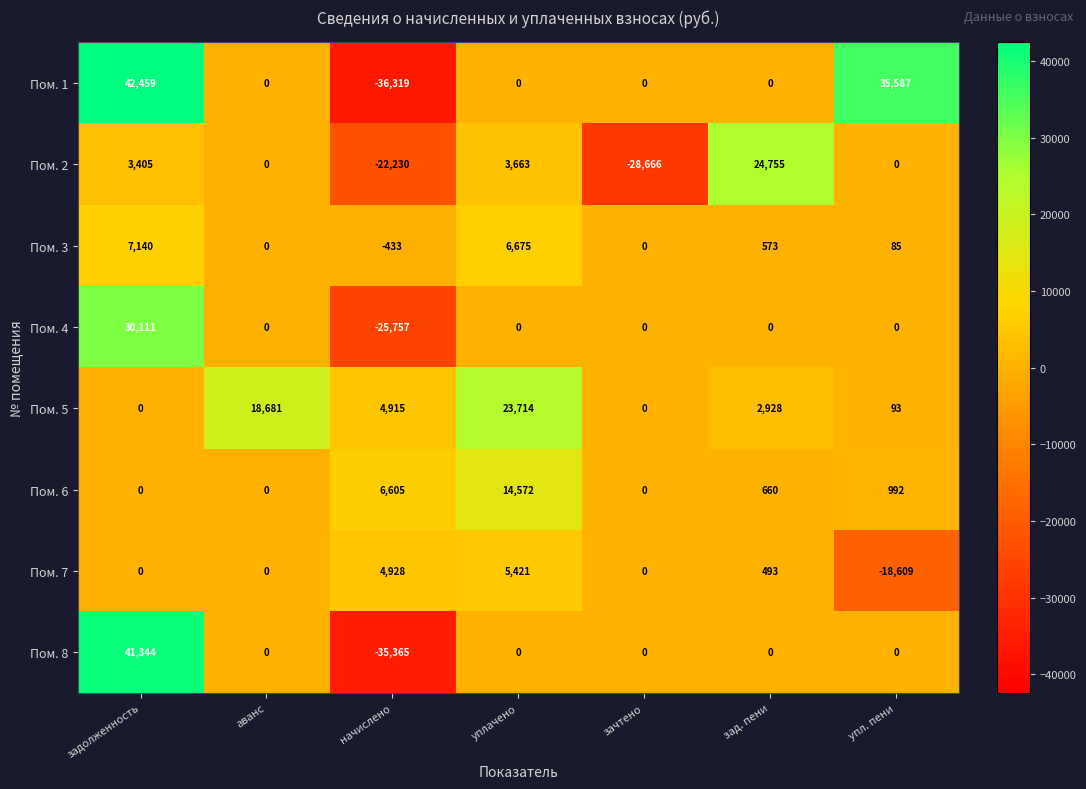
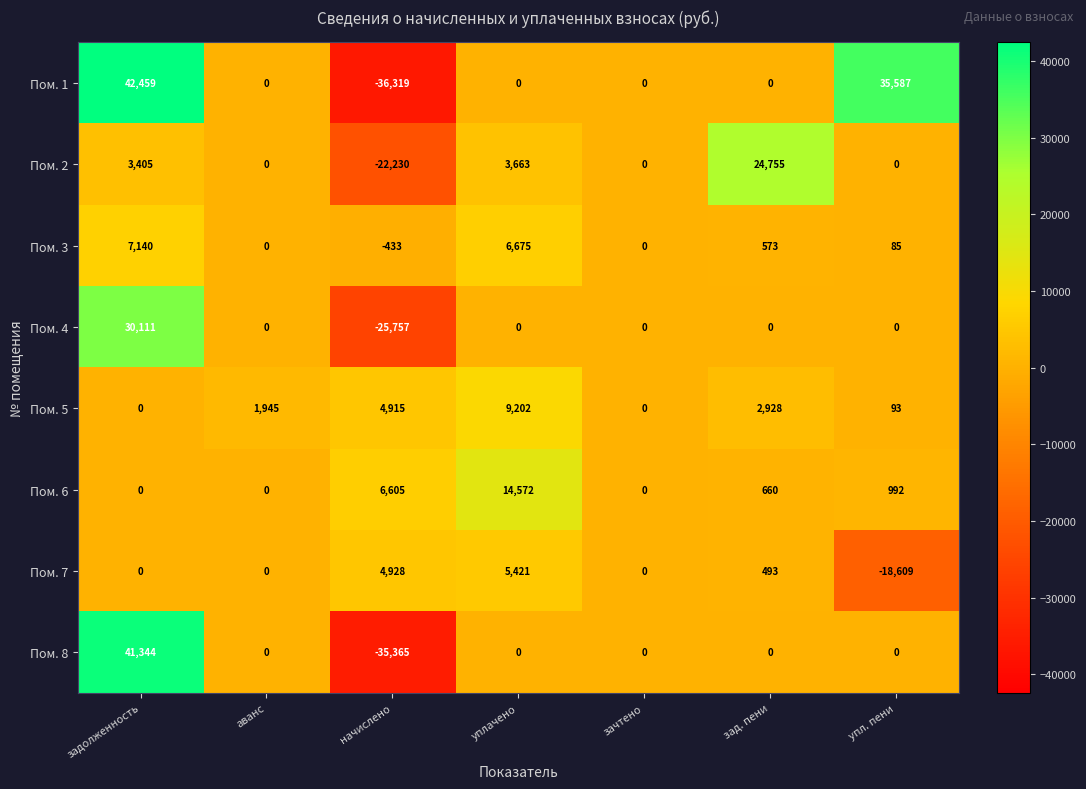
Пом. 2, зачтено: -28,666 -> 0
Пом. 5, аванс: 18,681 -> 1,945
Пом. 5, уплачено: 23,714 -> 9,202
